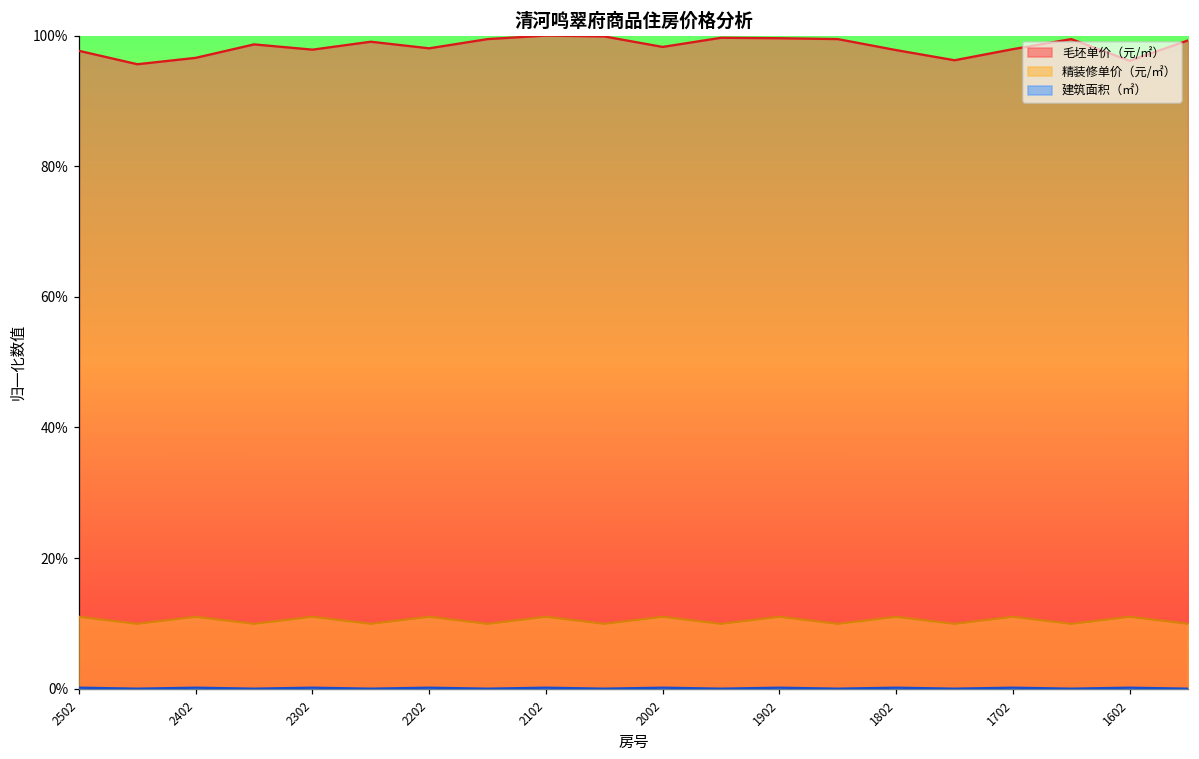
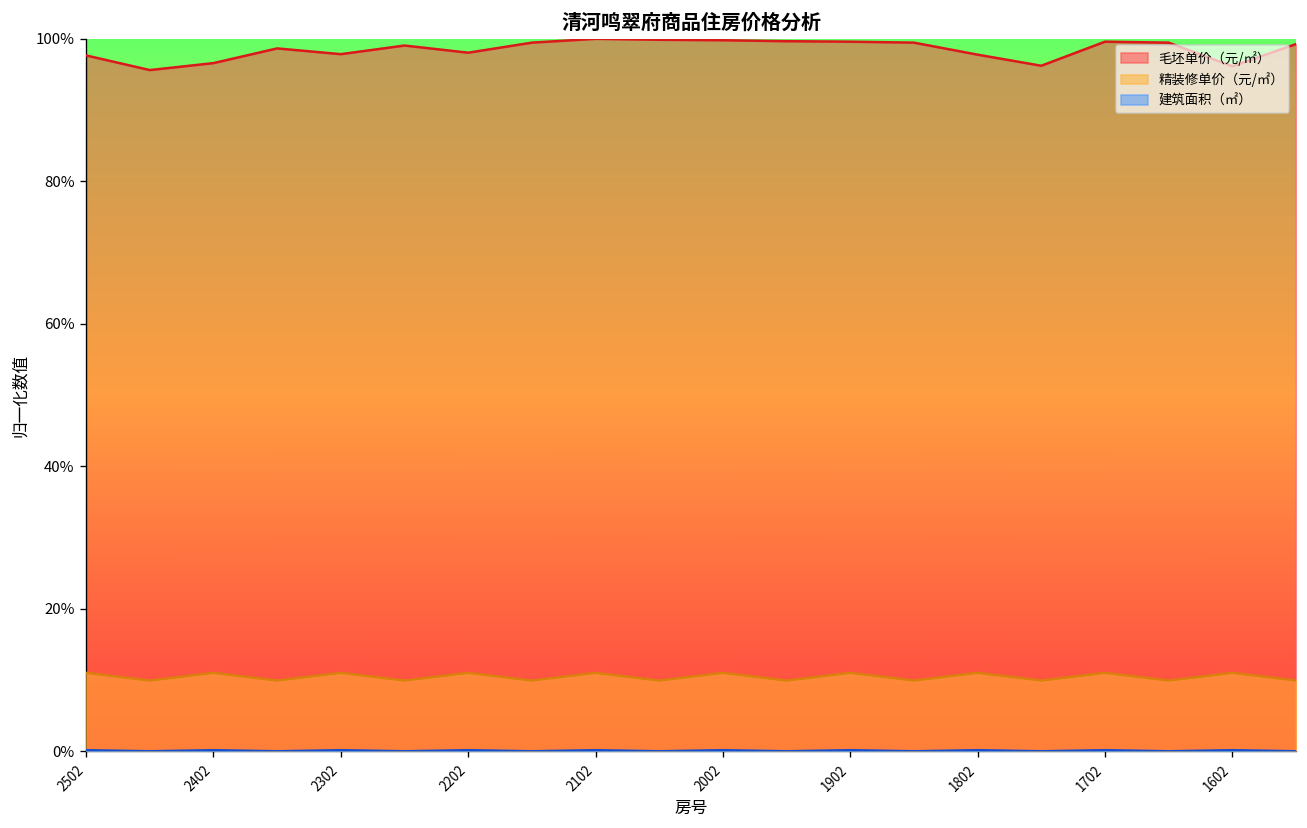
毛坯单价（元/㎡）, 2002: 98% -> 100%
毛坯单价（元/㎡）, 1702: 98% -> 100%
